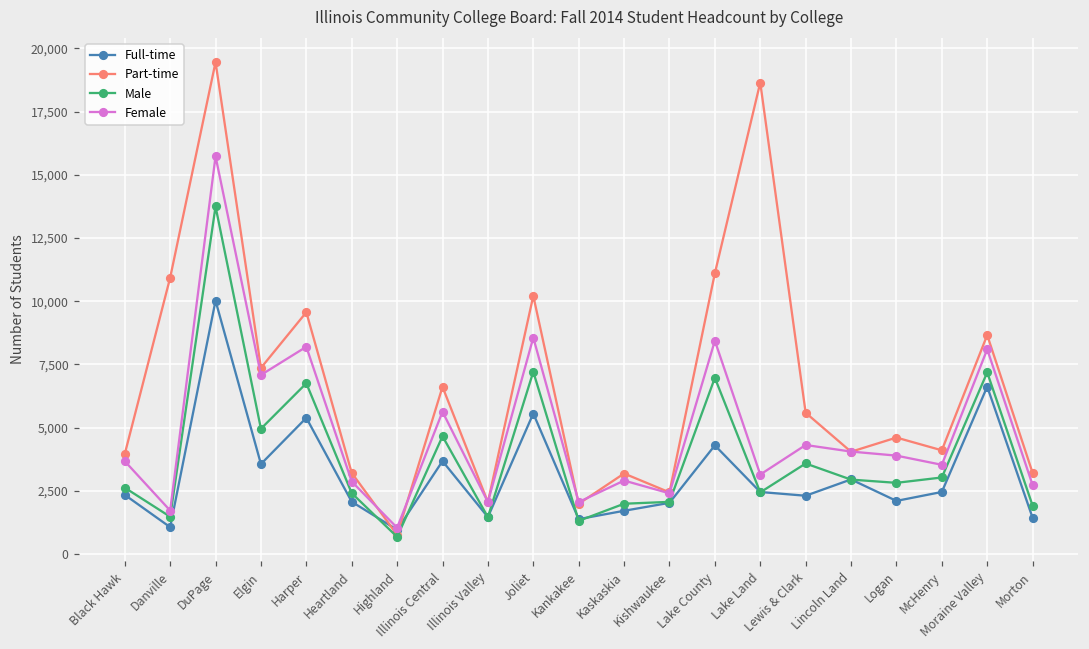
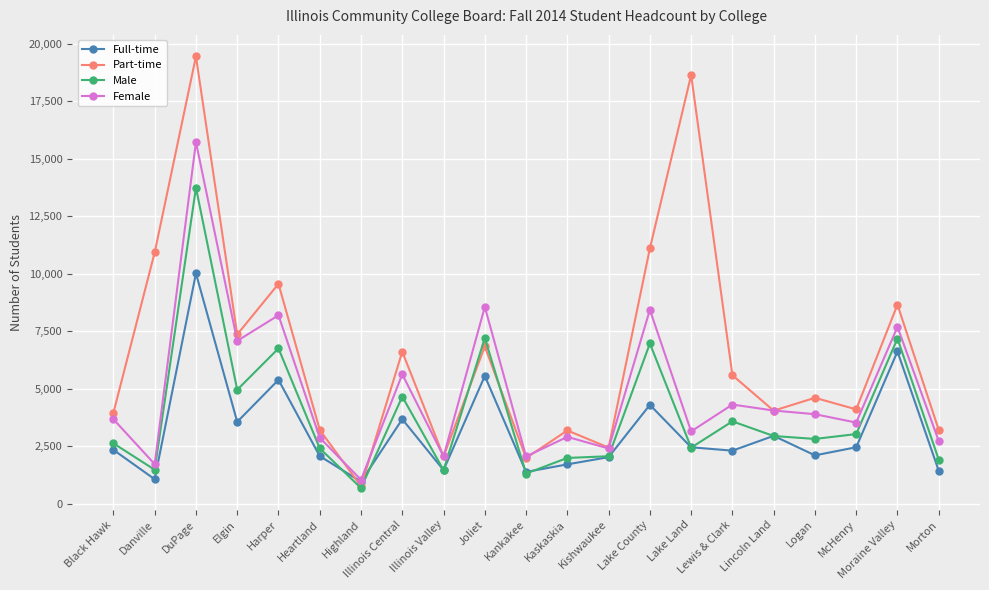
Part-time, Joliet: 10,200 -> 6,800
Female, Moraine Valley: 8,100 -> 7,700
